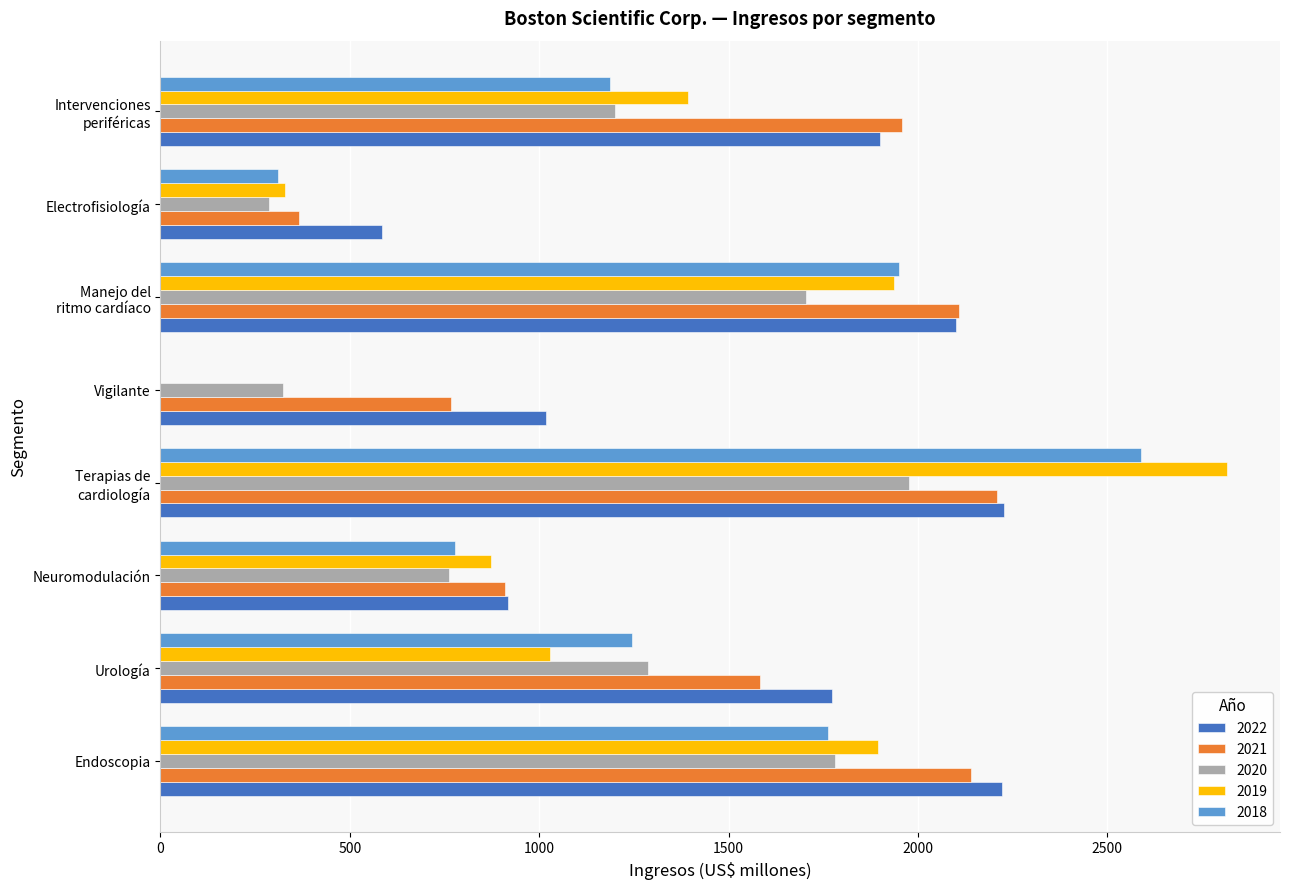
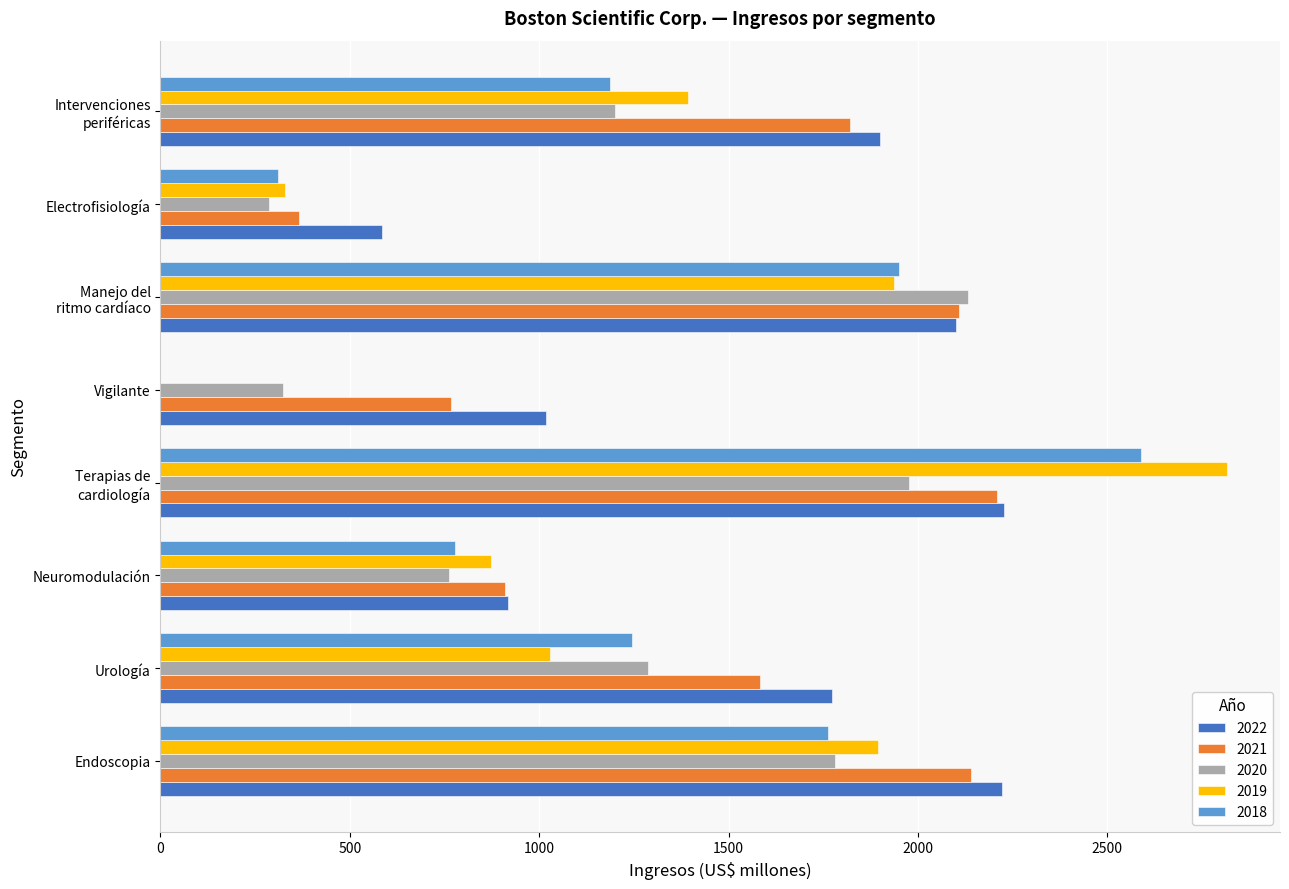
2021, Intervenciones periféricas: 1960 -> 1820
2020, Manejo del ritmo cardíaco: 1700 -> 2130
